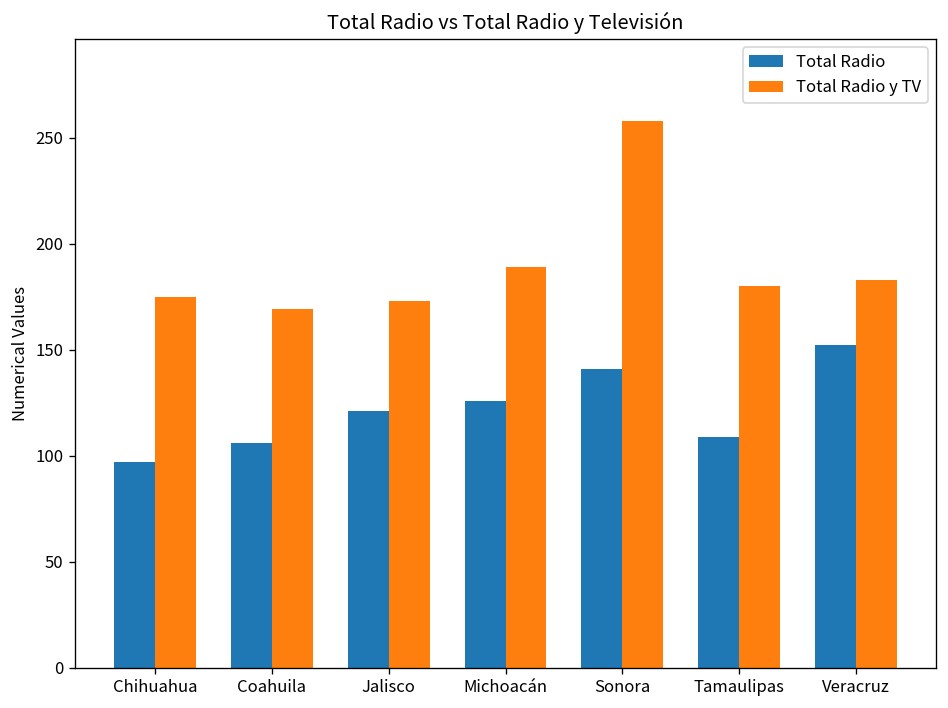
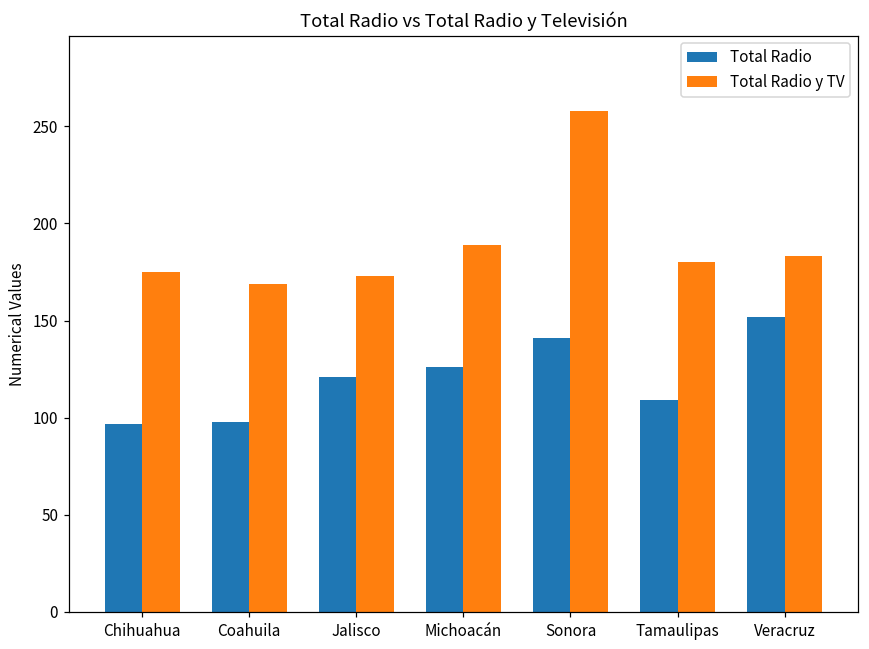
Total Radio, Coahuila: 106 -> 98
